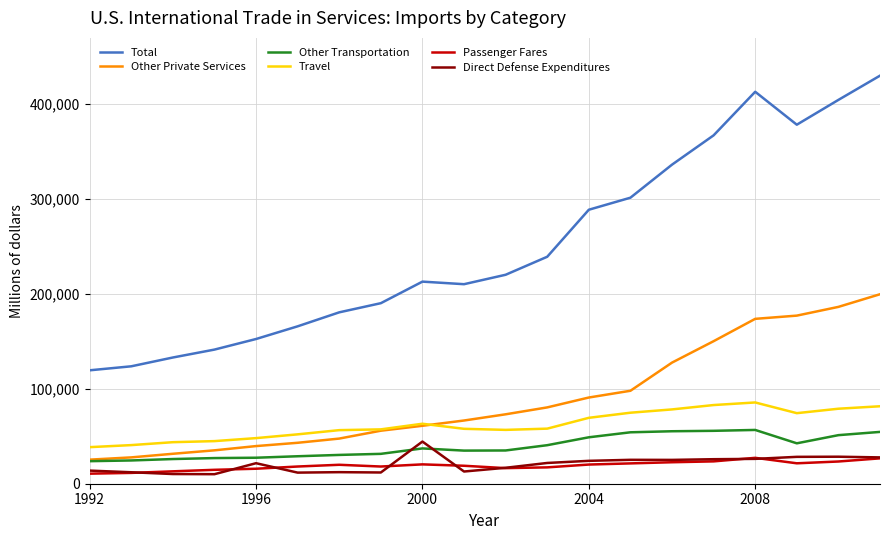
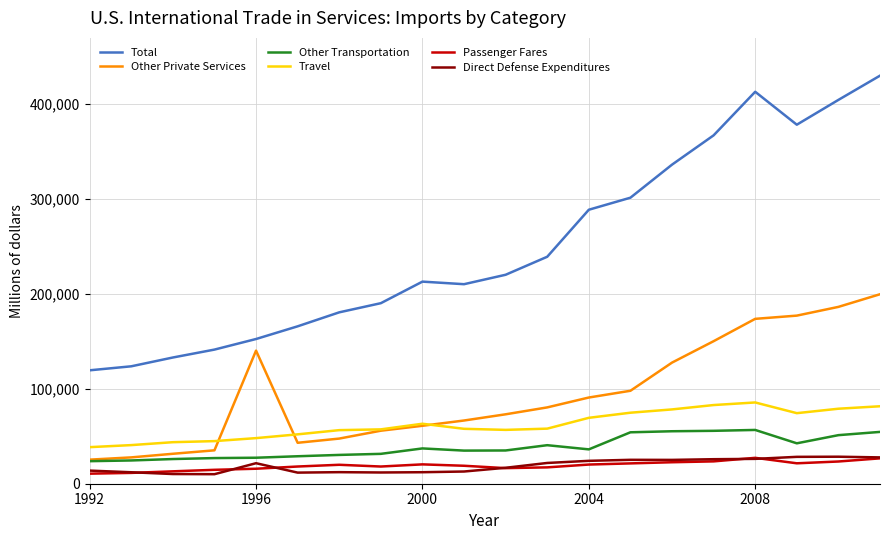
Other Private Services, 1996: 40,000 -> 140,000
Direct Defense Expenditures, 2000: 40,000 -> 10,000
Other Transportation, 2004: 50,000 -> 40,000
